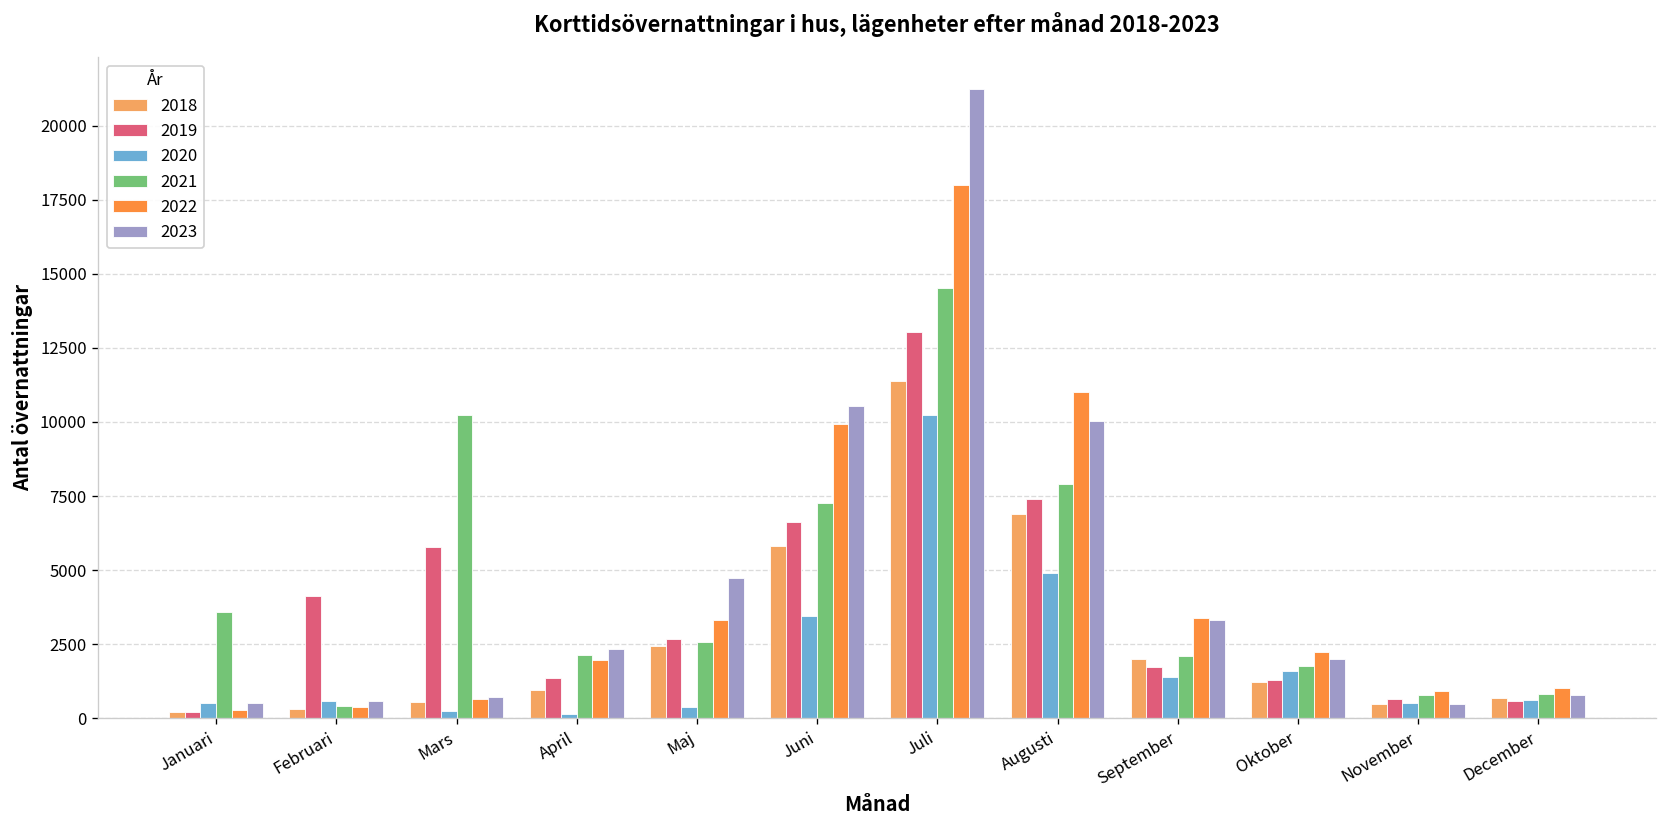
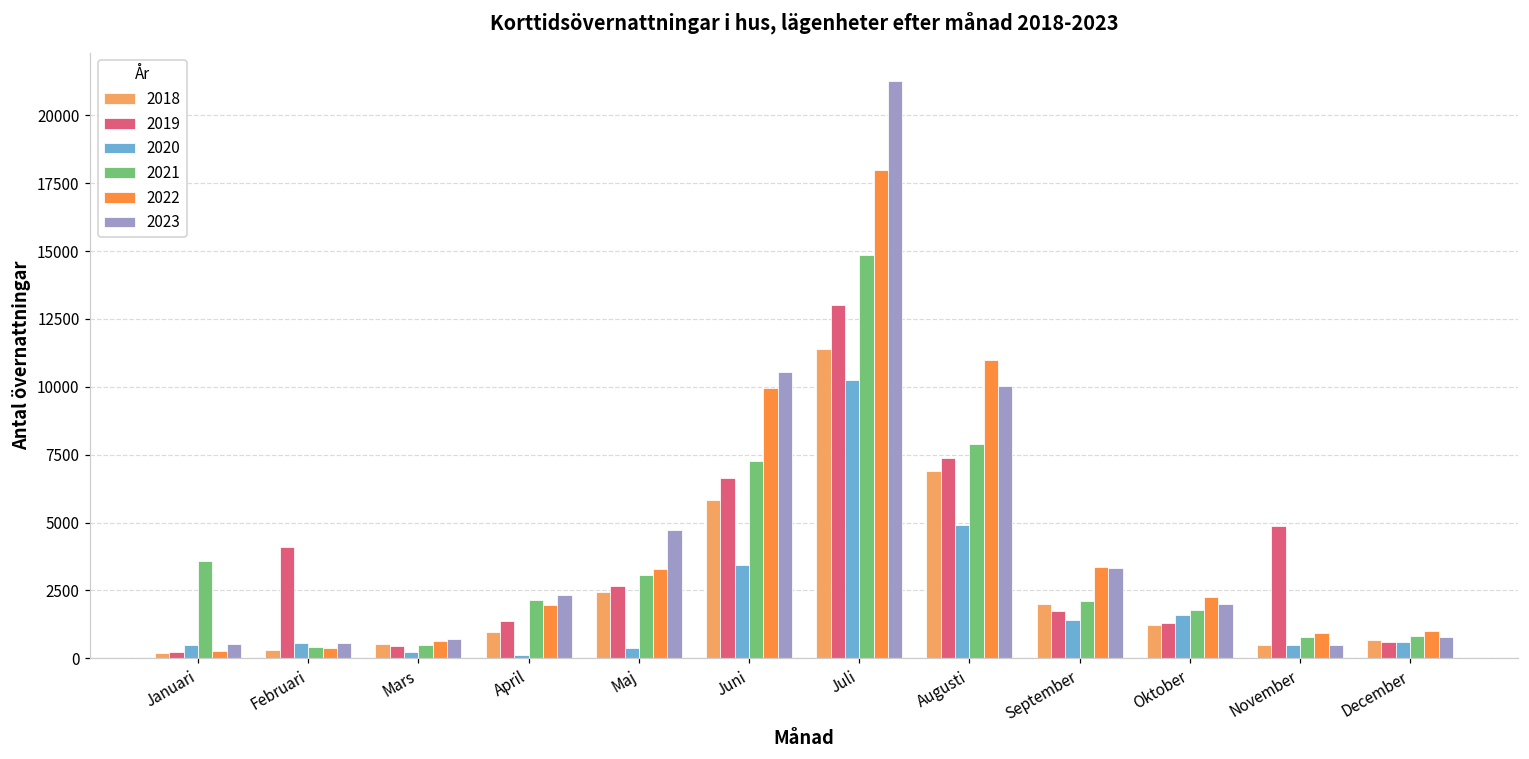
2019, Mars: 5800 -> 500
2021, Mars: 10200 -> 500
2021, Maj: 2600 -> 3100
2021, Juli: 14500 -> 14900
2019, November: 700 -> 4900
